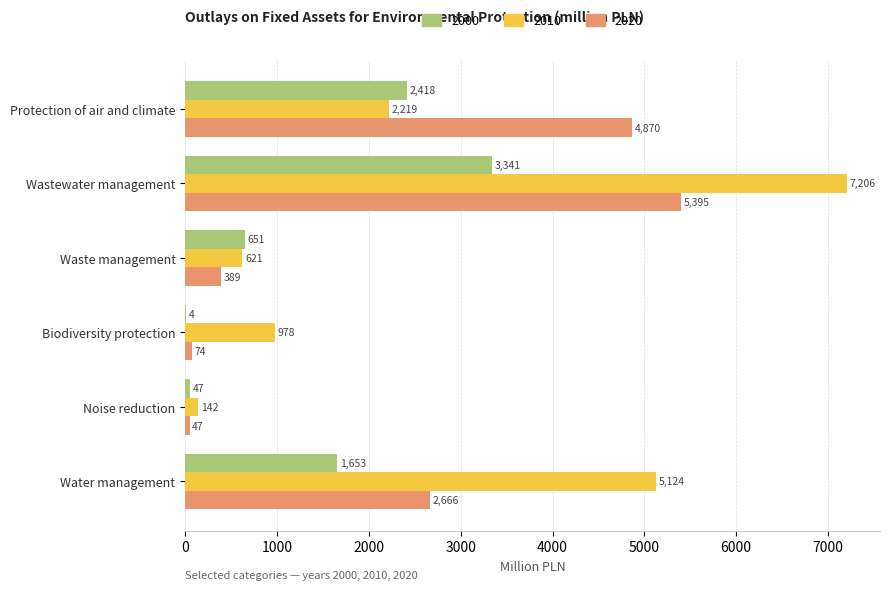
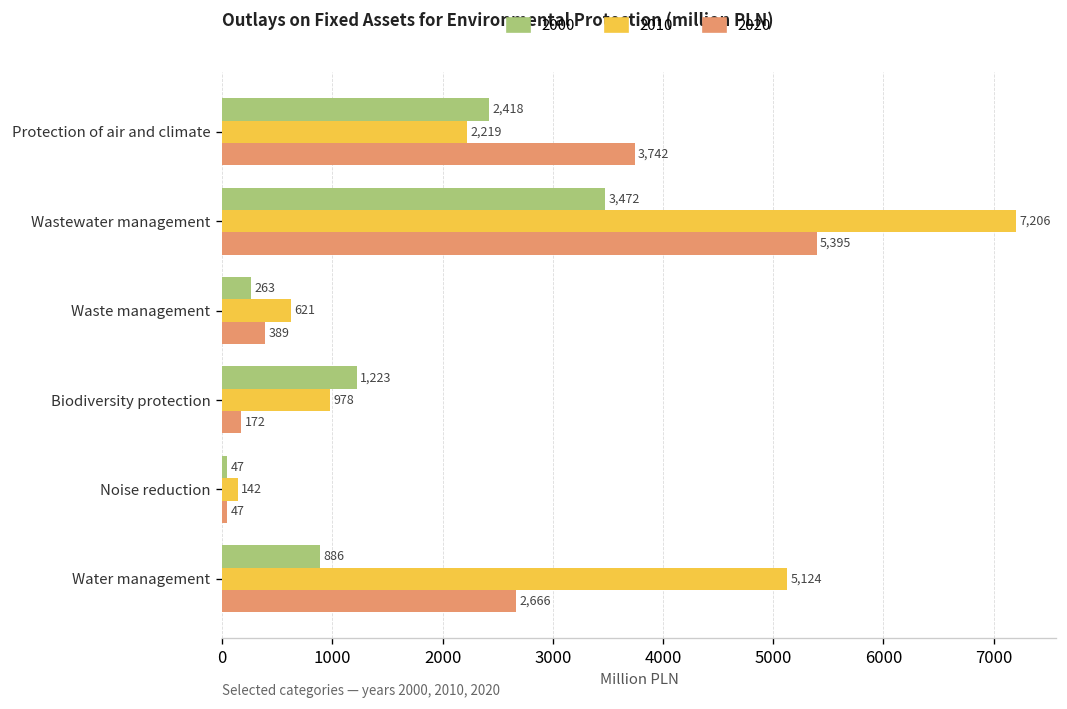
2020, Protection of air and climate: 4,870 -> 3,742
2000, Wastewater management: 3,341 -> 3,472
2000, Waste management: 651 -> 263
2000, Biodiversity protection: 4 -> 1,223
2020, Biodiversity protection: 74 -> 172
2000, Water management: 1,653 -> 886
